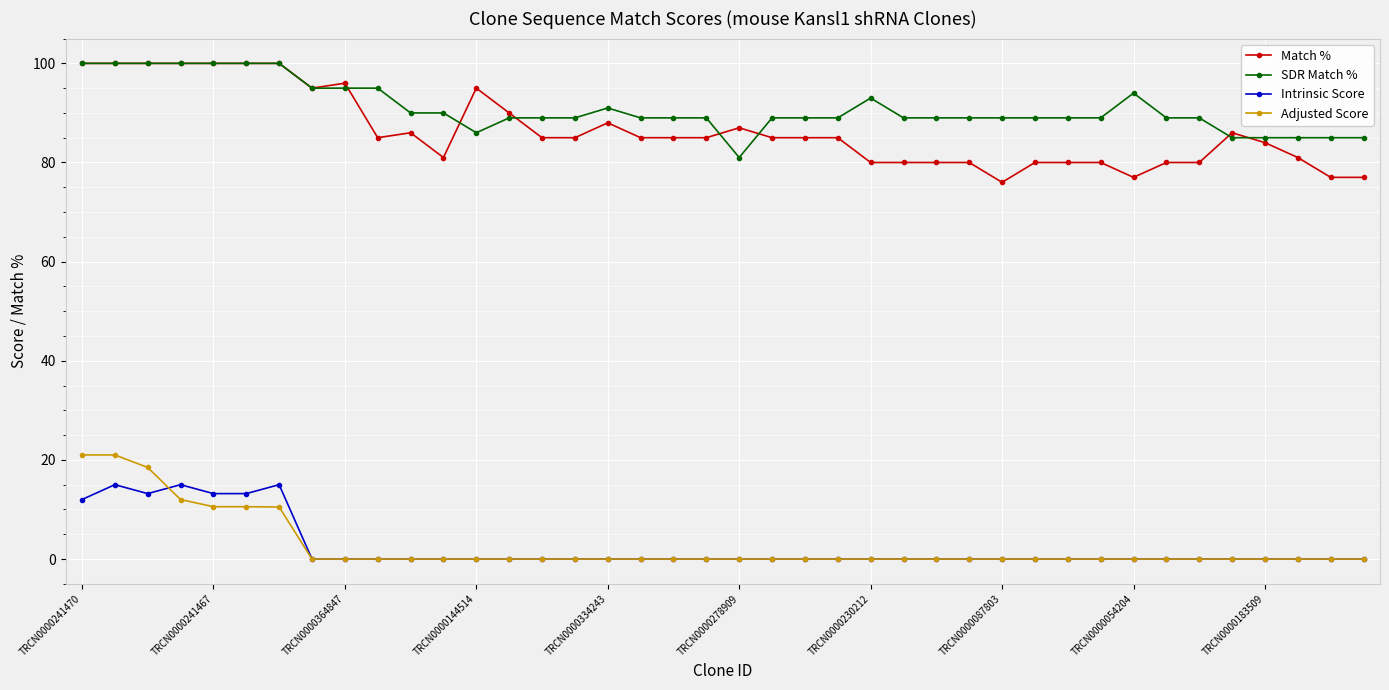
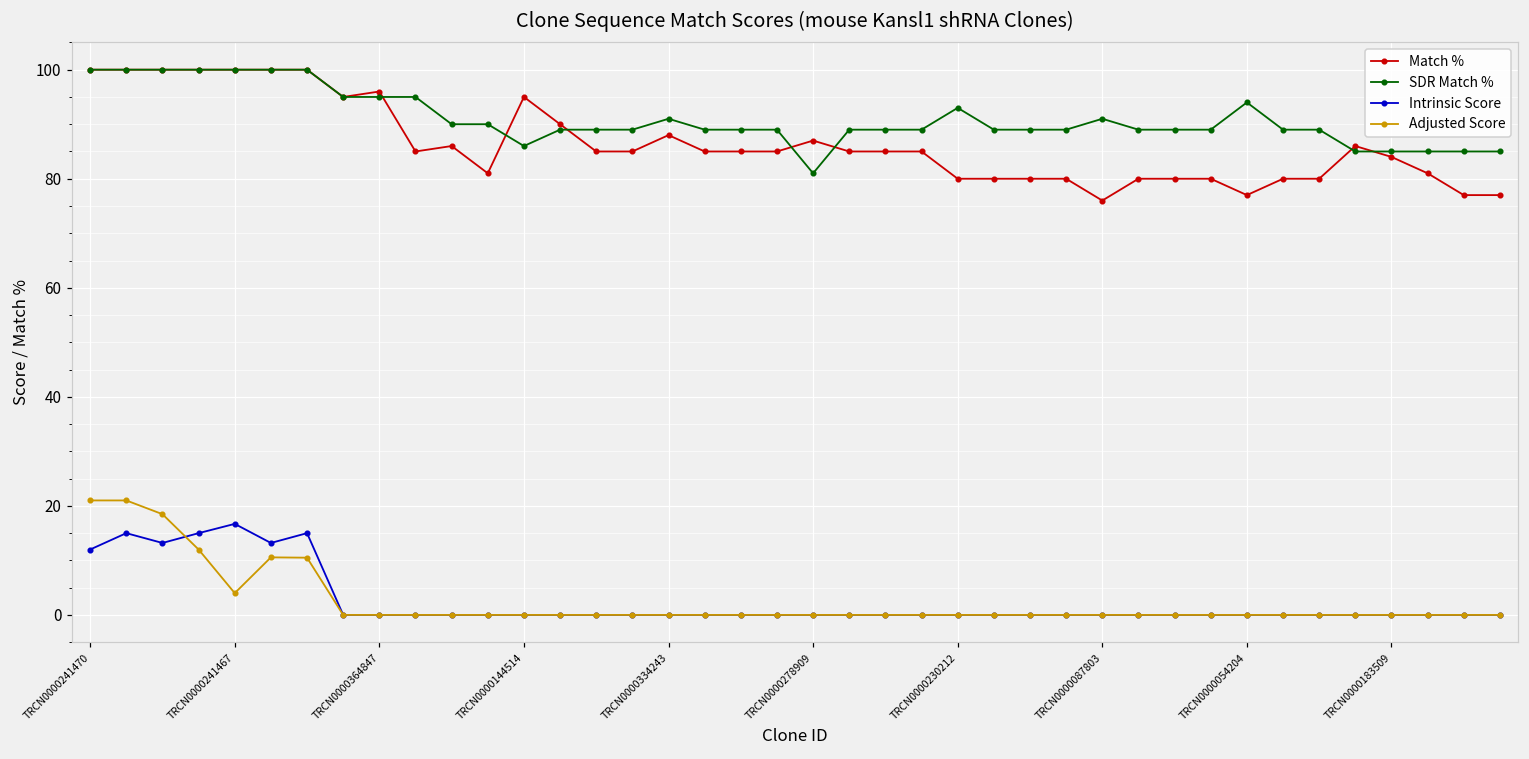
Intrinsic Score, TRCN0000241467: 13 -> 17
Adjusted Score, TRCN0000241467: 11 -> 4
SDR Match %, TRCN0000087803: 89 -> 91
